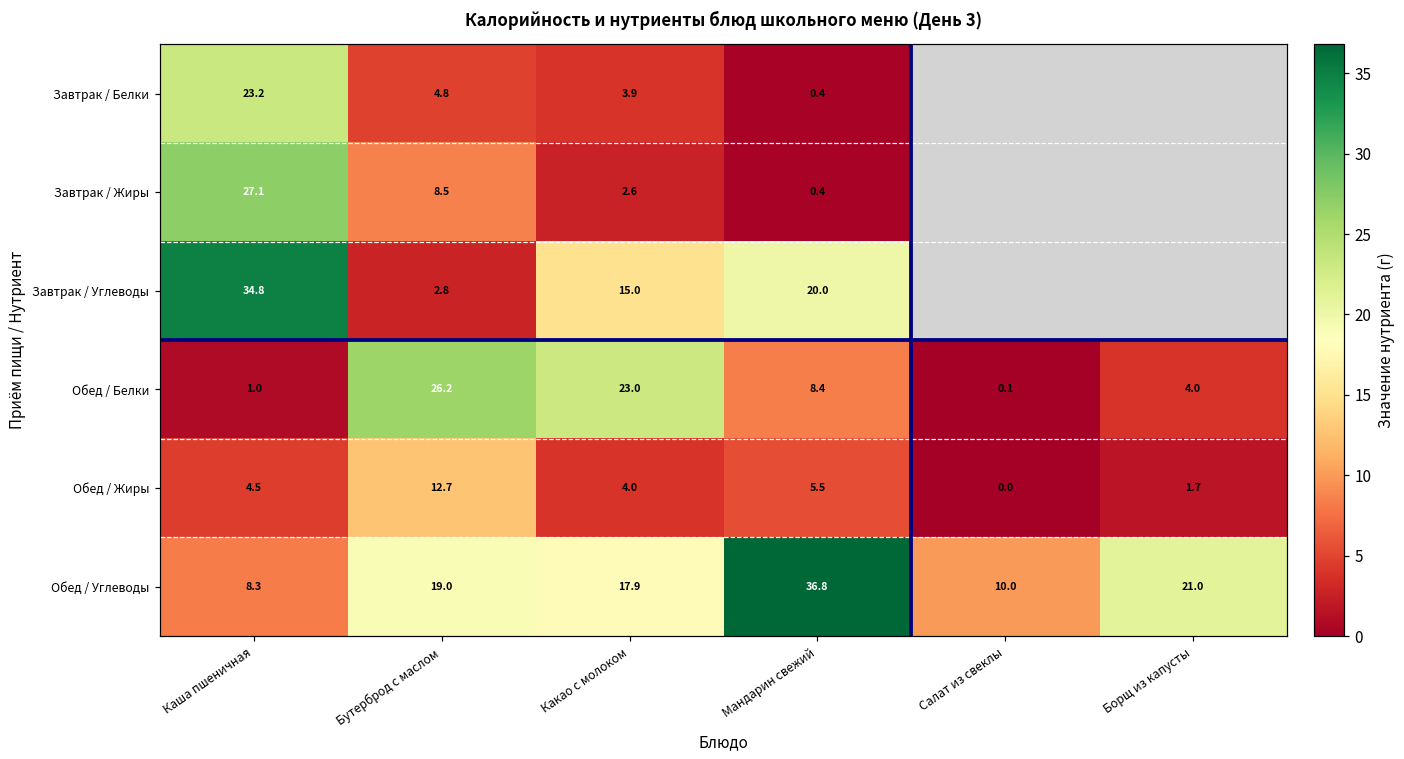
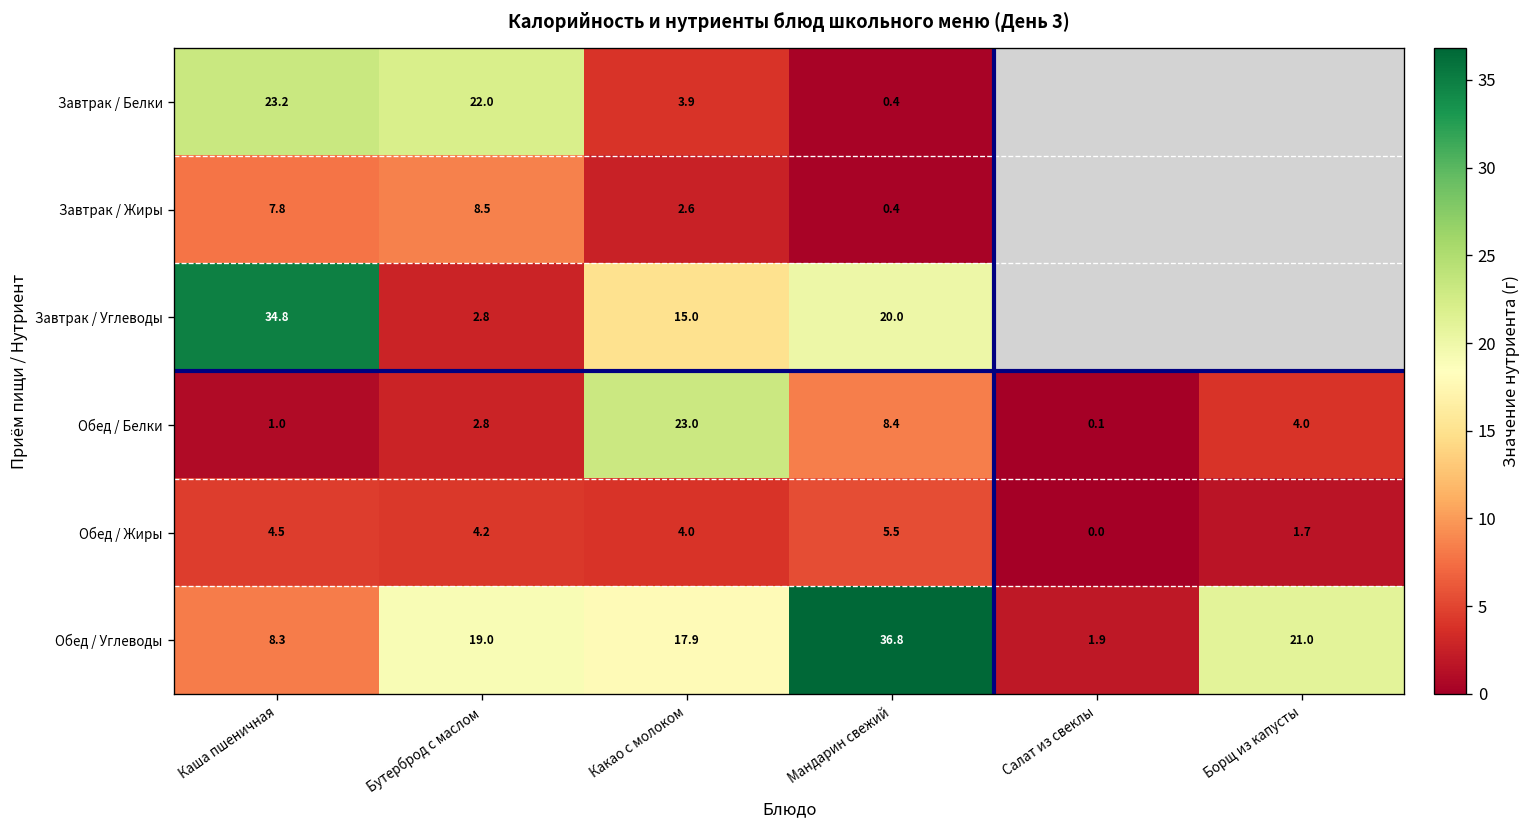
Завтрак / Белки, Бутерброд с маслом: 4.8 -> 22.0
Завтрак / Жиры, Каша пшеничная: 27.1 -> 7.8
Обед / Белки, Бутерброд с маслом: 26.2 -> 2.8
Обед / Жиры, Бутерброд с маслом: 12.7 -> 4.2
Обед / Углеводы, Салат из свеклы: 10.0 -> 1.9
